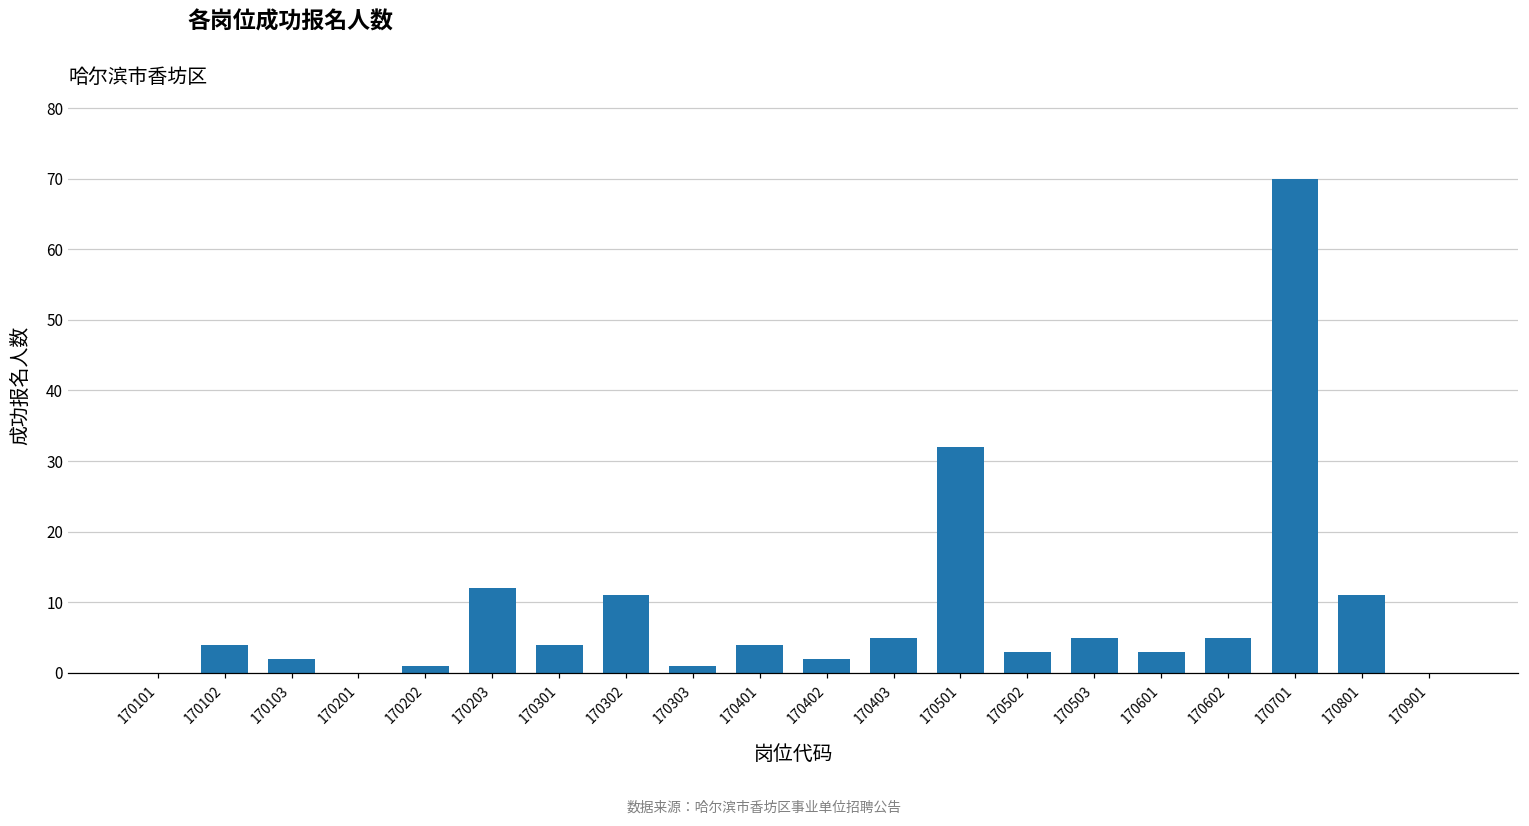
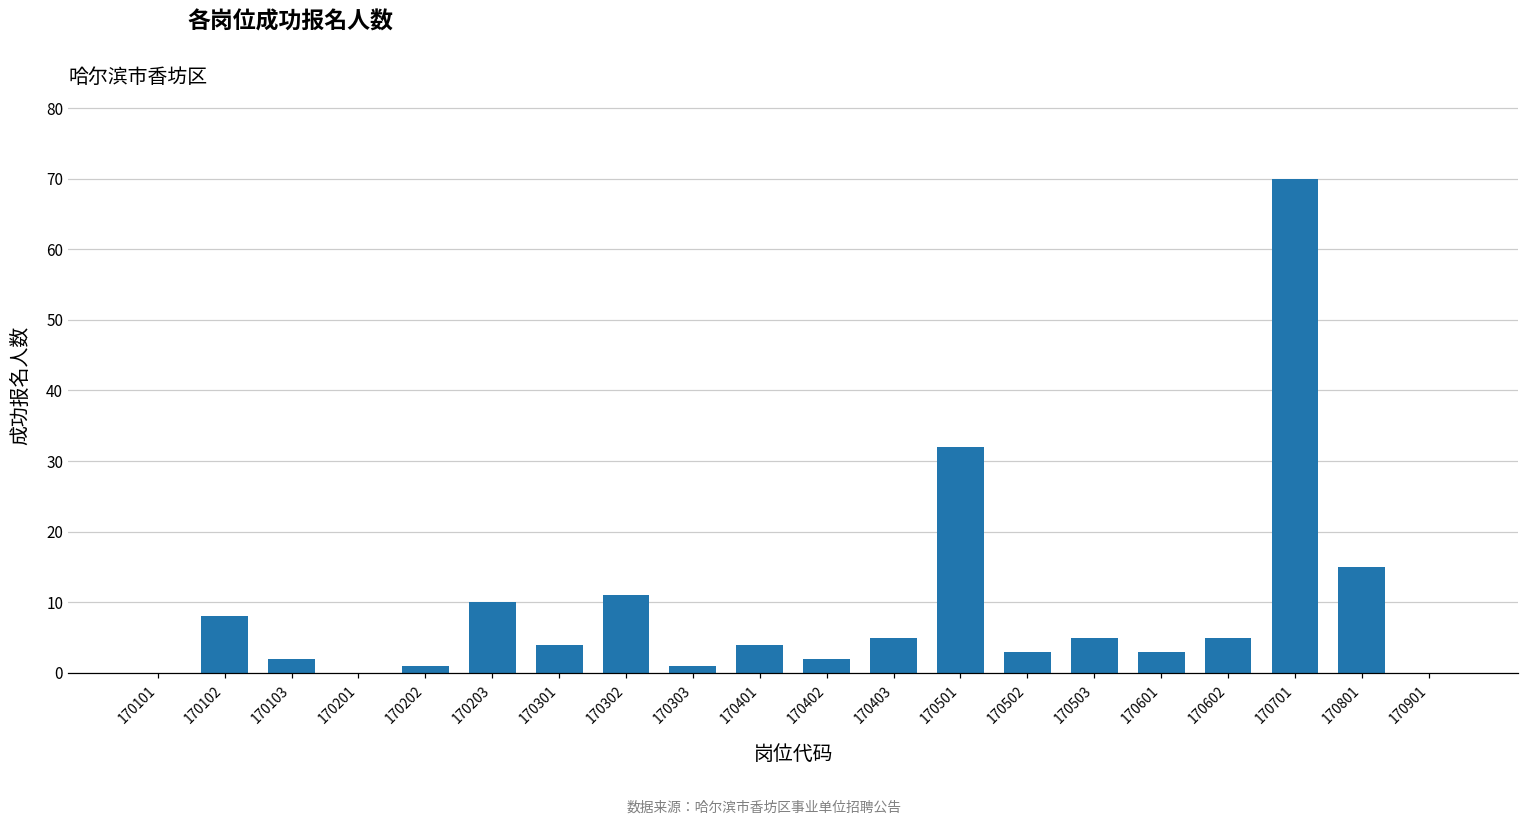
170102: 4 -> 8
170203: 12 -> 10
170801: 11 -> 15
